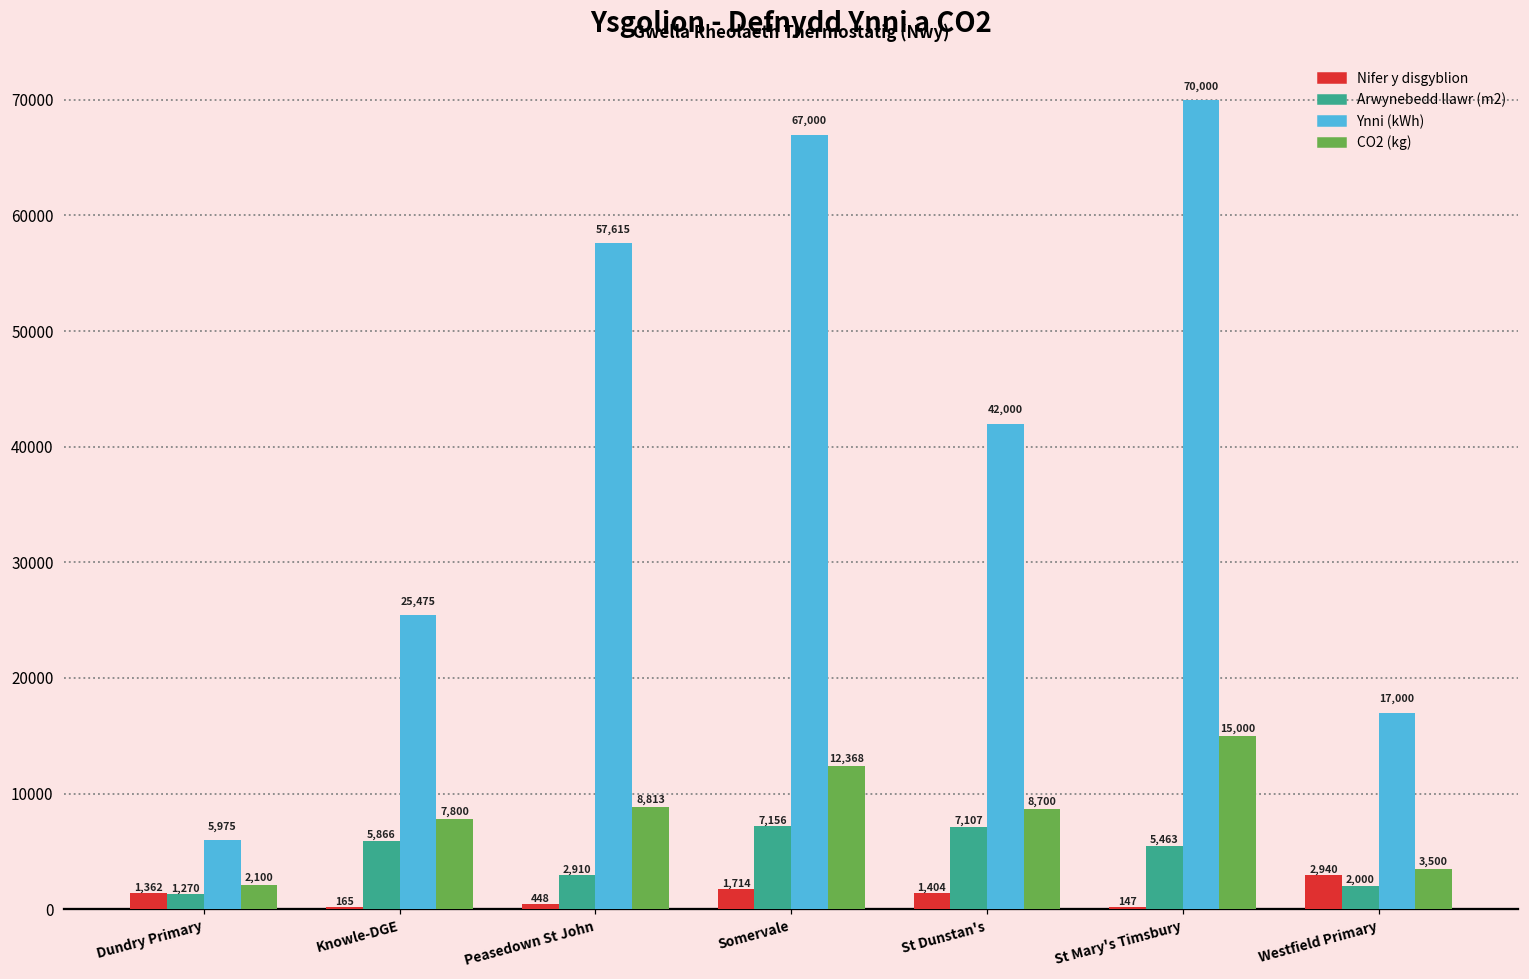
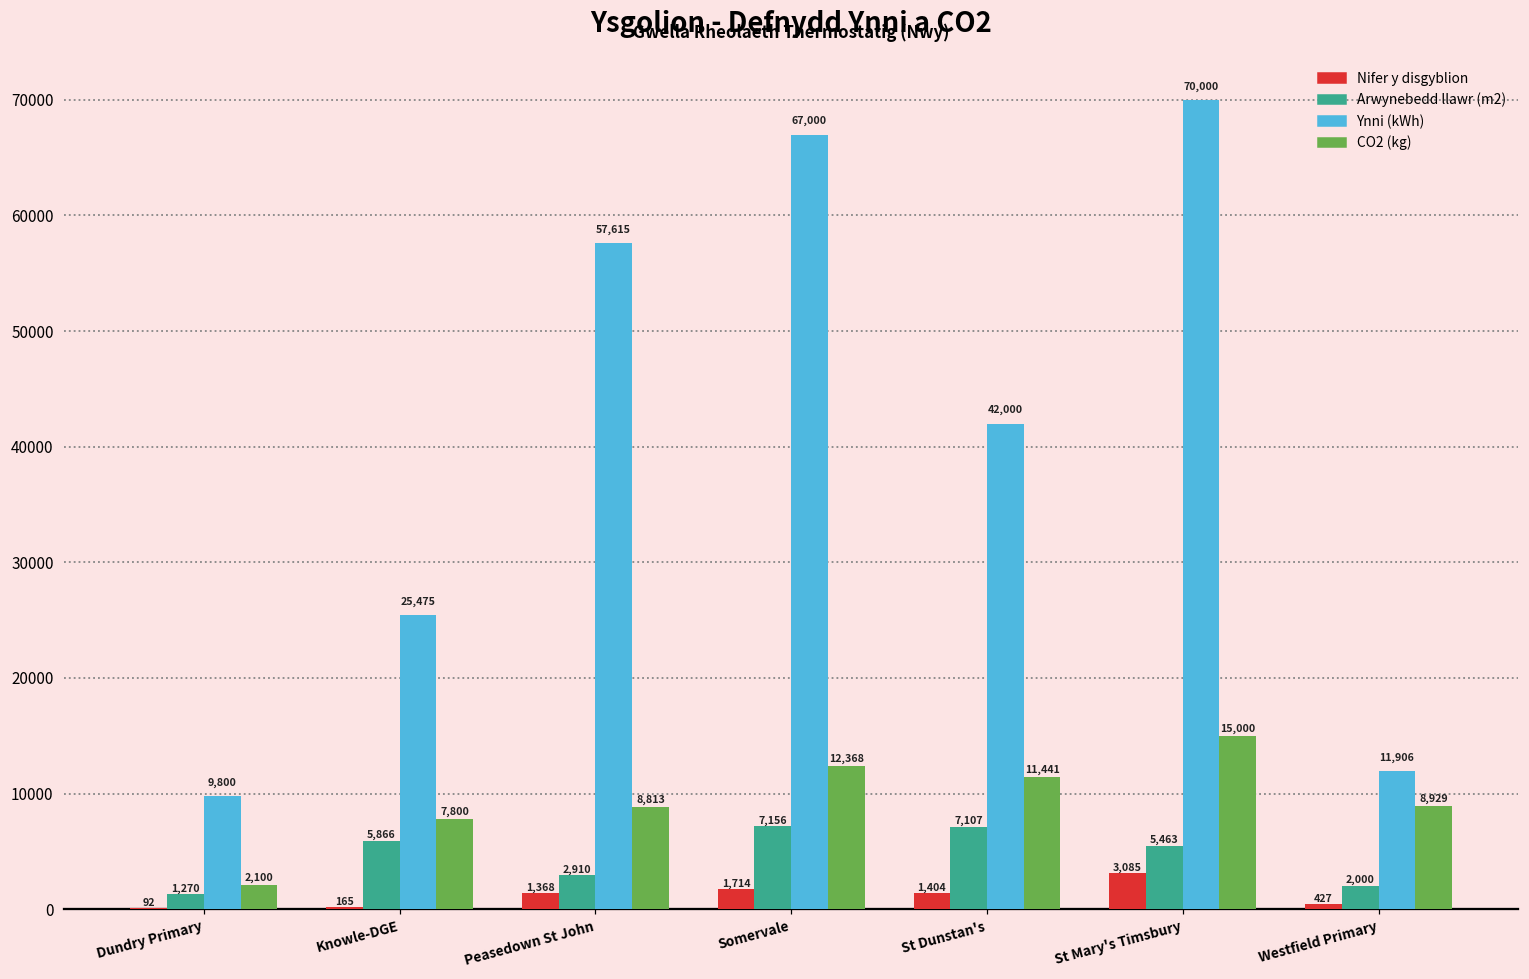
Nifer y disgyblion, Dundry Primary: 1,362 -> 92
Ynni (kWh), Dundry Primary: 5,975 -> 9,800
Nifer y disgyblion, Peasedown St John: 448 -> 1,368
CO2 (kg), St Dunstan's: 8,700 -> 11,441
Nifer y disgyblion, St Mary's Timsbury: 147 -> 3,085
Nifer y disgyblion, Westfield Primary: 2,940 -> 427
Ynni (kWh), Westfield Primary: 17,000 -> 11,906
CO2 (kg), Westfield Primary: 3,500 -> 8,929
